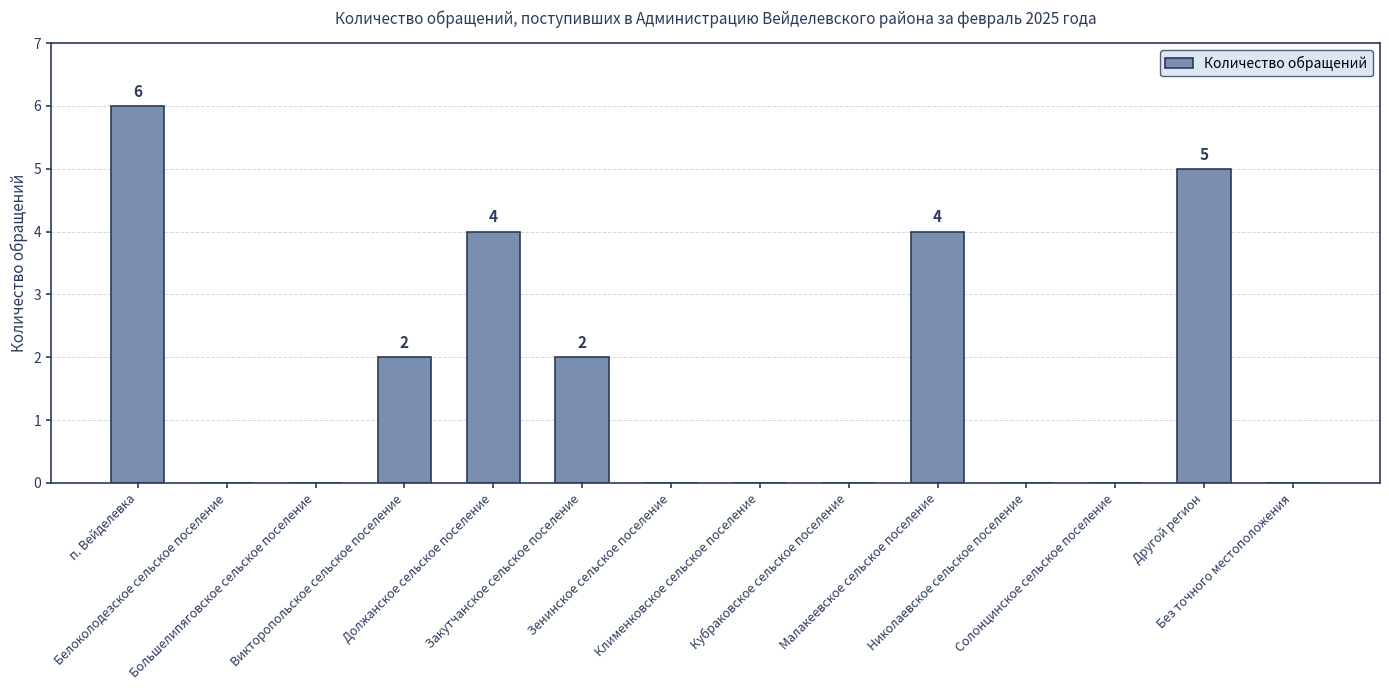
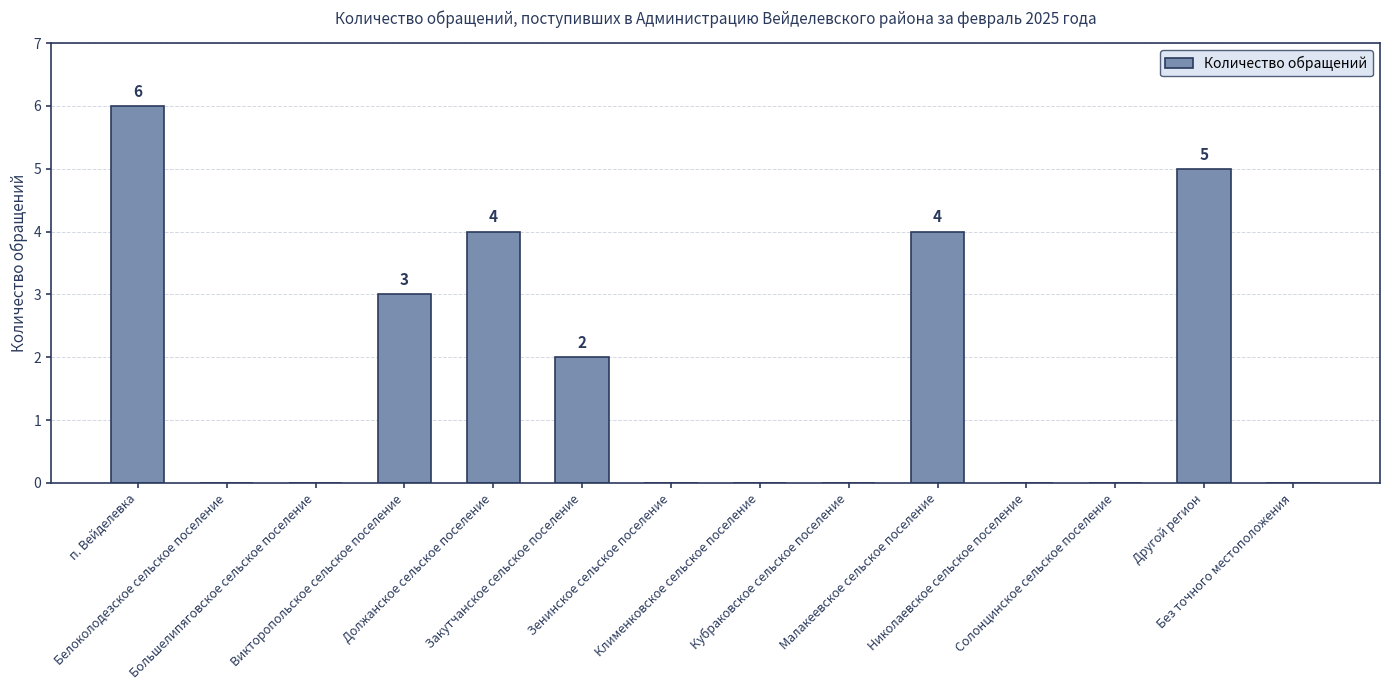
Викторопольское сельское поселение: 2 -> 3
